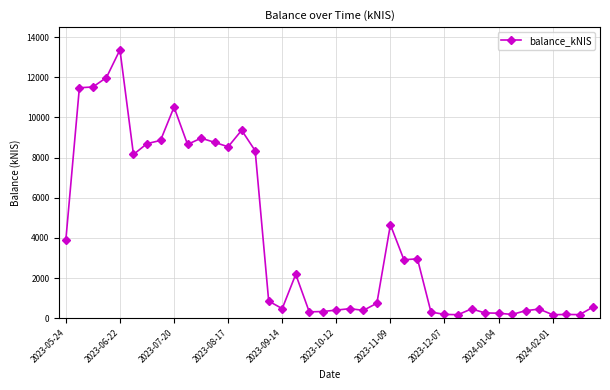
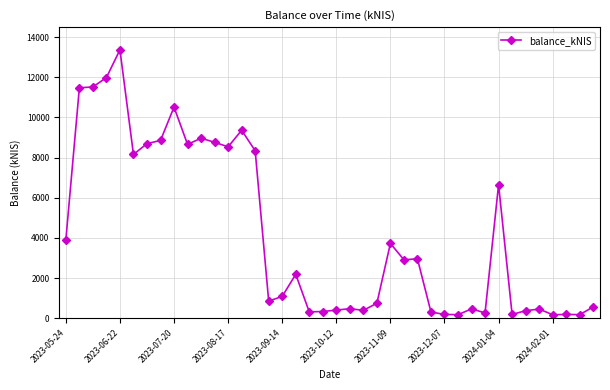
2023-09-14: 500 -> 1100
2023-11-09: 4700 -> 3700
2024-01-04: 300 -> 6700
